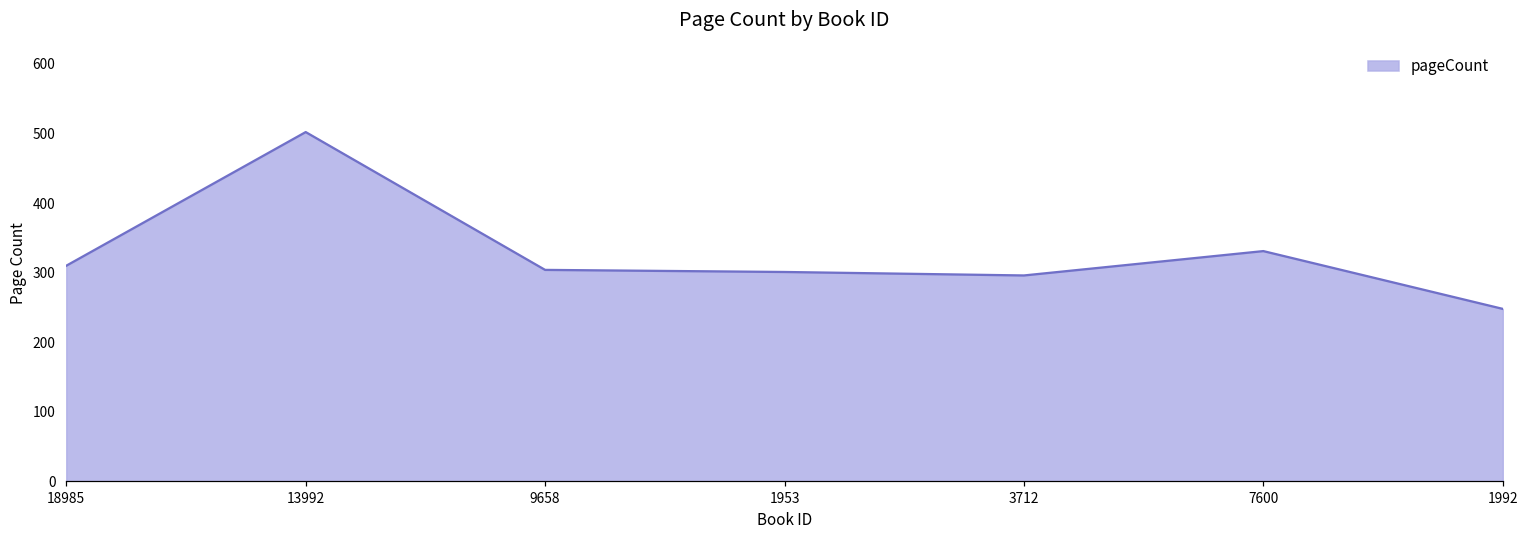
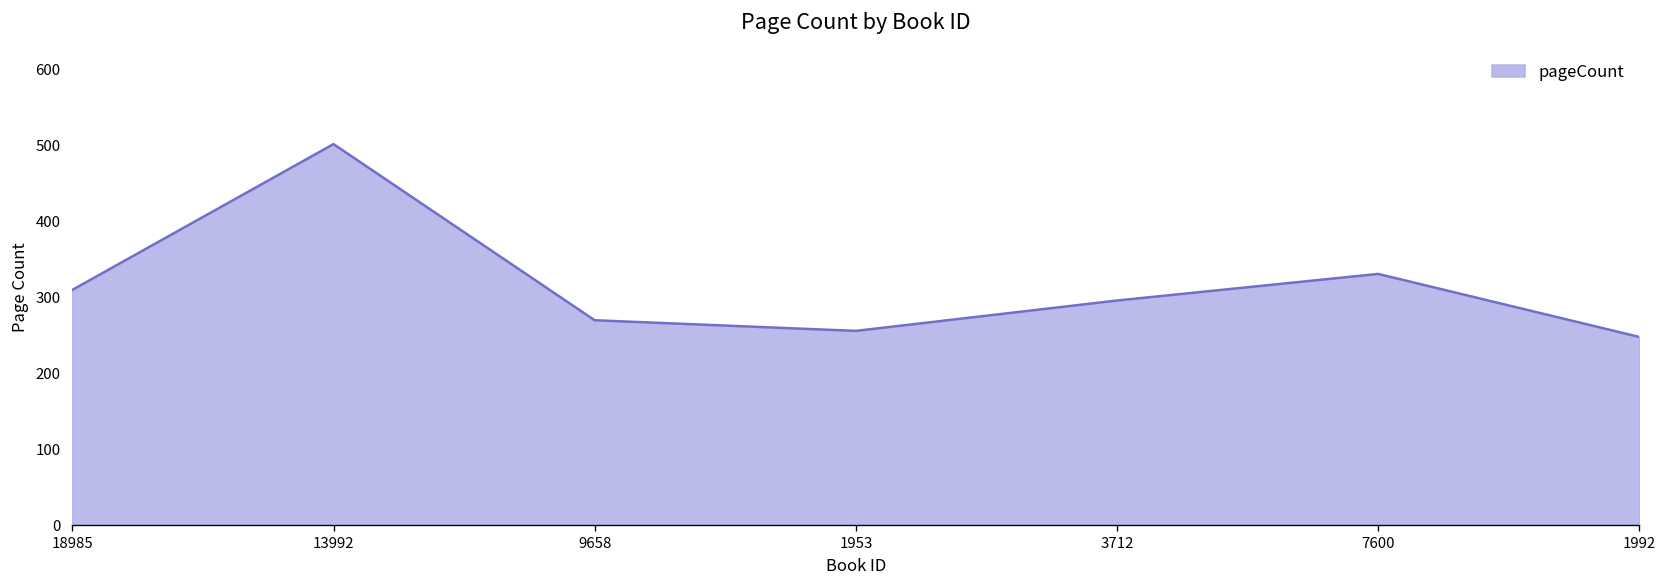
9658: 300 -> 270
1953: 300 -> 260
